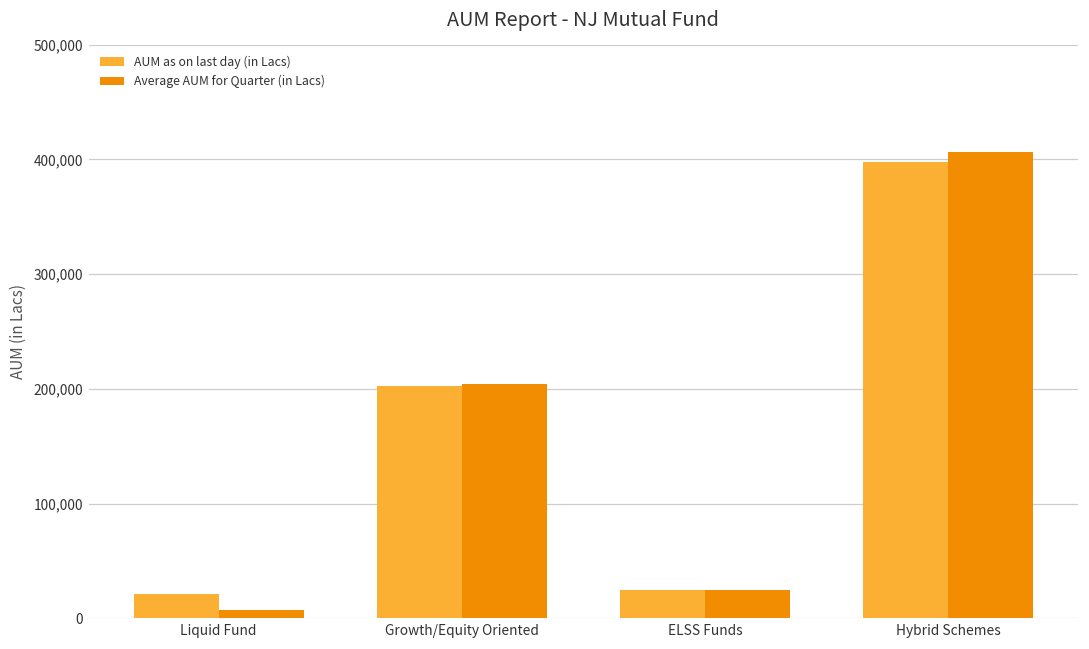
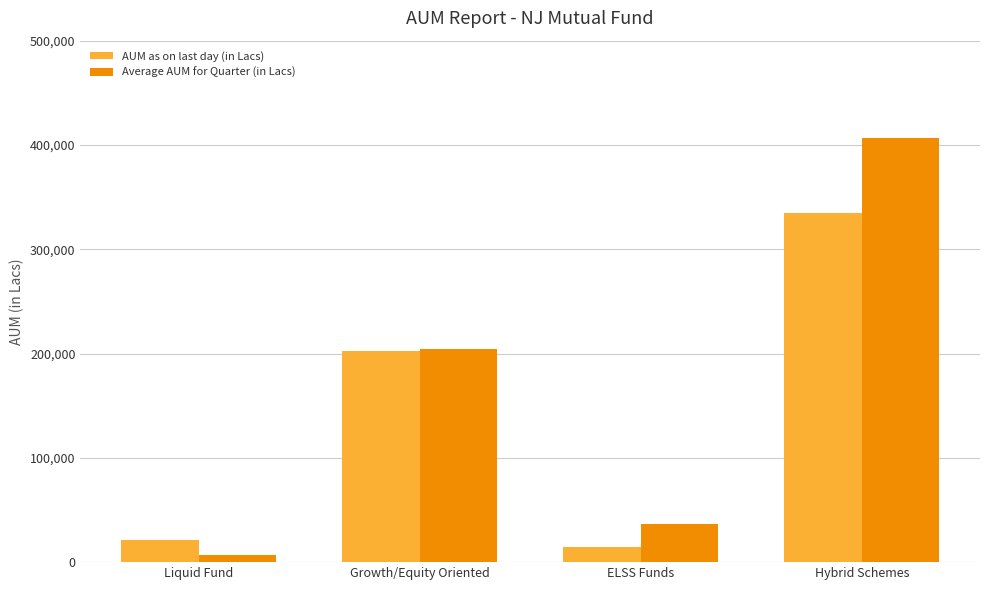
AUM as on last day (in Lacs), ELSS Funds: 25,000 -> 14,000
Average AUM for Quarter (in Lacs), ELSS Funds: 24,000 -> 37,000
AUM as on last day (in Lacs), Hybrid Schemes: 398,000 -> 335,000
